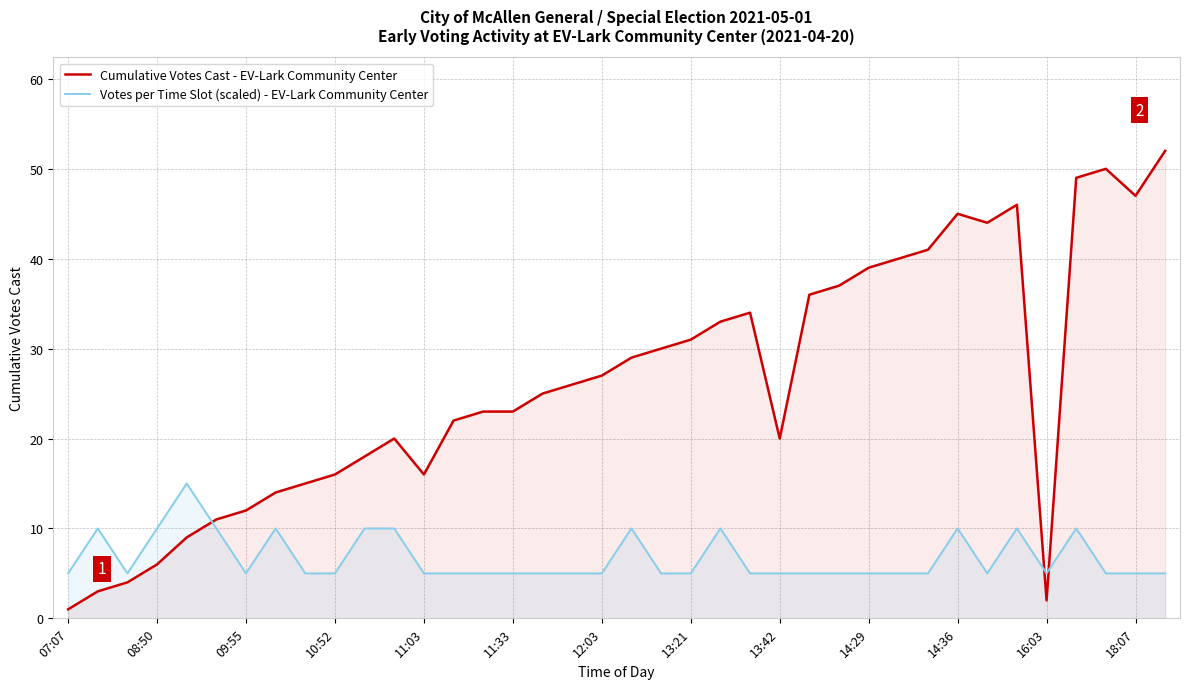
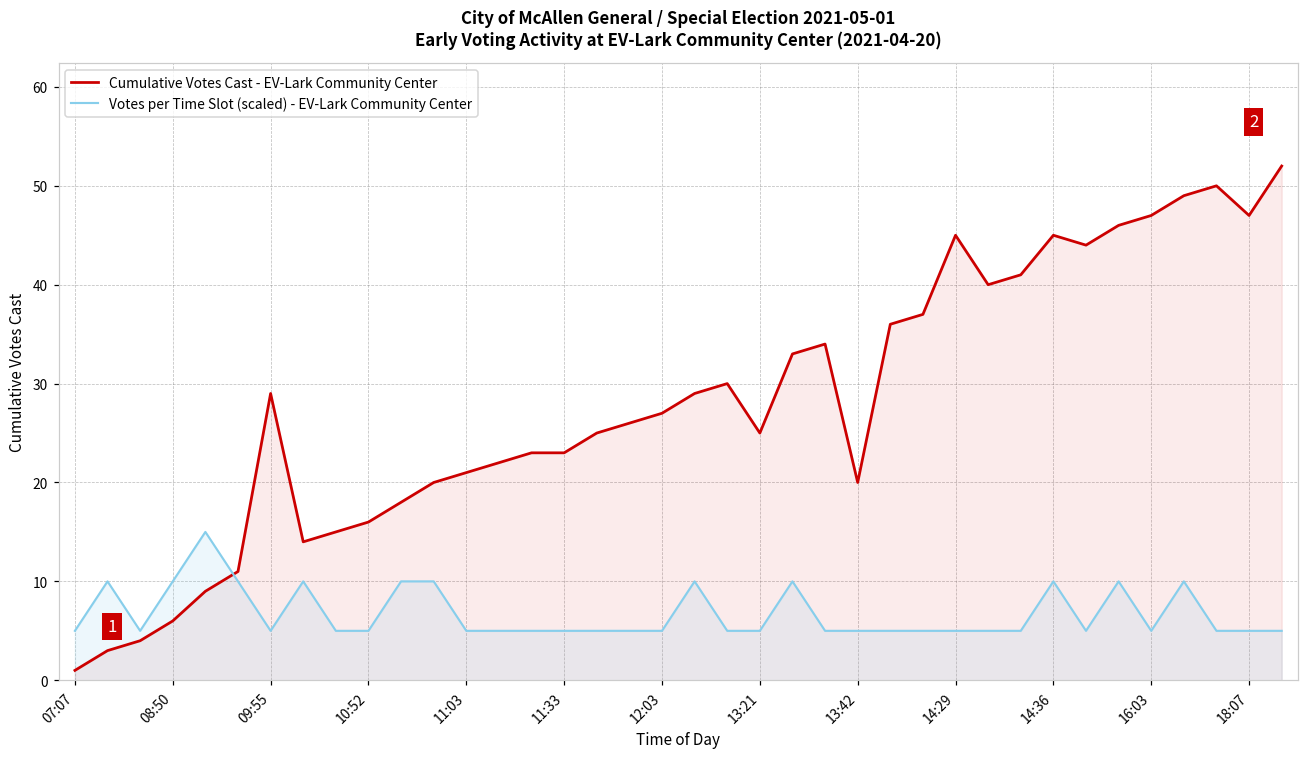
Cumulative Votes Cast - EV-Lark Community Center, 09:55: 12 -> 29
Cumulative Votes Cast - EV-Lark Community Center, 11:03: 16 -> 21
Cumulative Votes Cast - EV-Lark Community Center, 13:21: 31 -> 25
Cumulative Votes Cast - EV-Lark Community Center, 14:29: 39 -> 45
Cumulative Votes Cast - EV-Lark Community Center, 16:03: 2 -> 47
